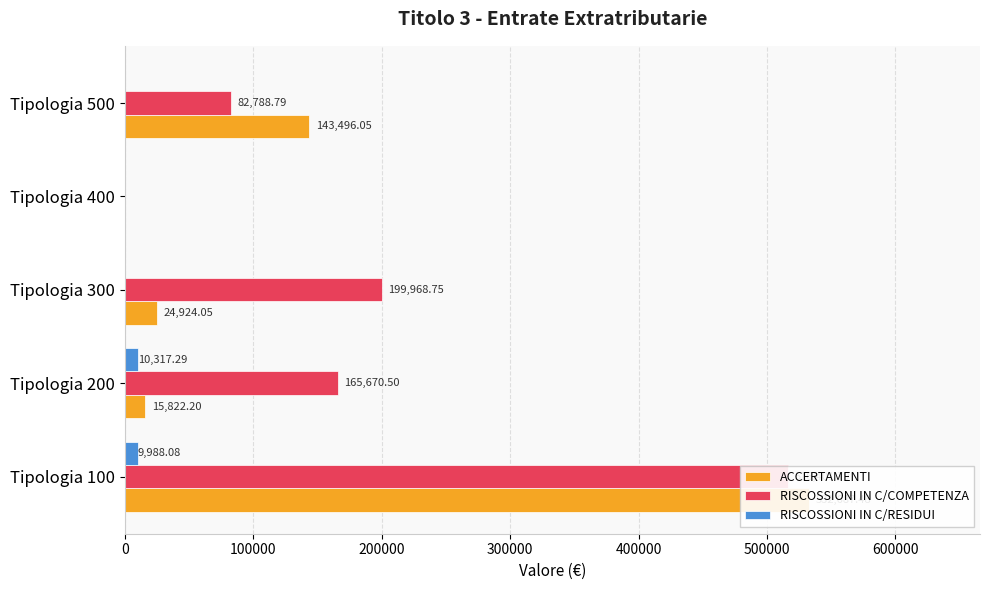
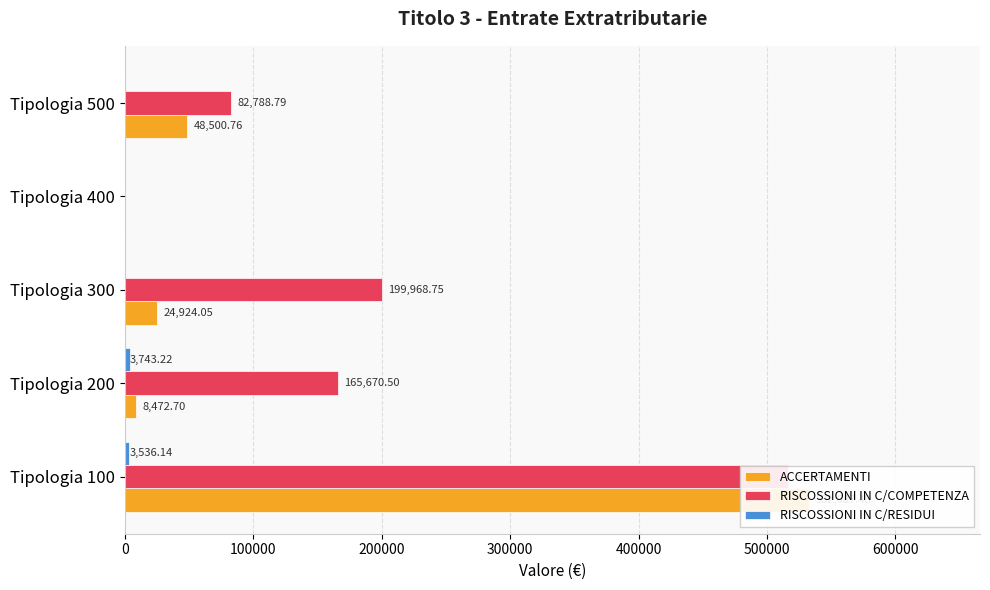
ACCERTAMENTI, Tipologia 500: 143,496.05 -> 48,500.76
RISCOSSIONI IN C/RESIDUI, Tipologia 200: 10,317.29 -> 3,743.22
ACCERTAMENTI, Tipologia 200: 15,822.20 -> 8,472.70
RISCOSSIONI IN C/RESIDUI, Tipologia 100: 9,988.08 -> 3,536.14
